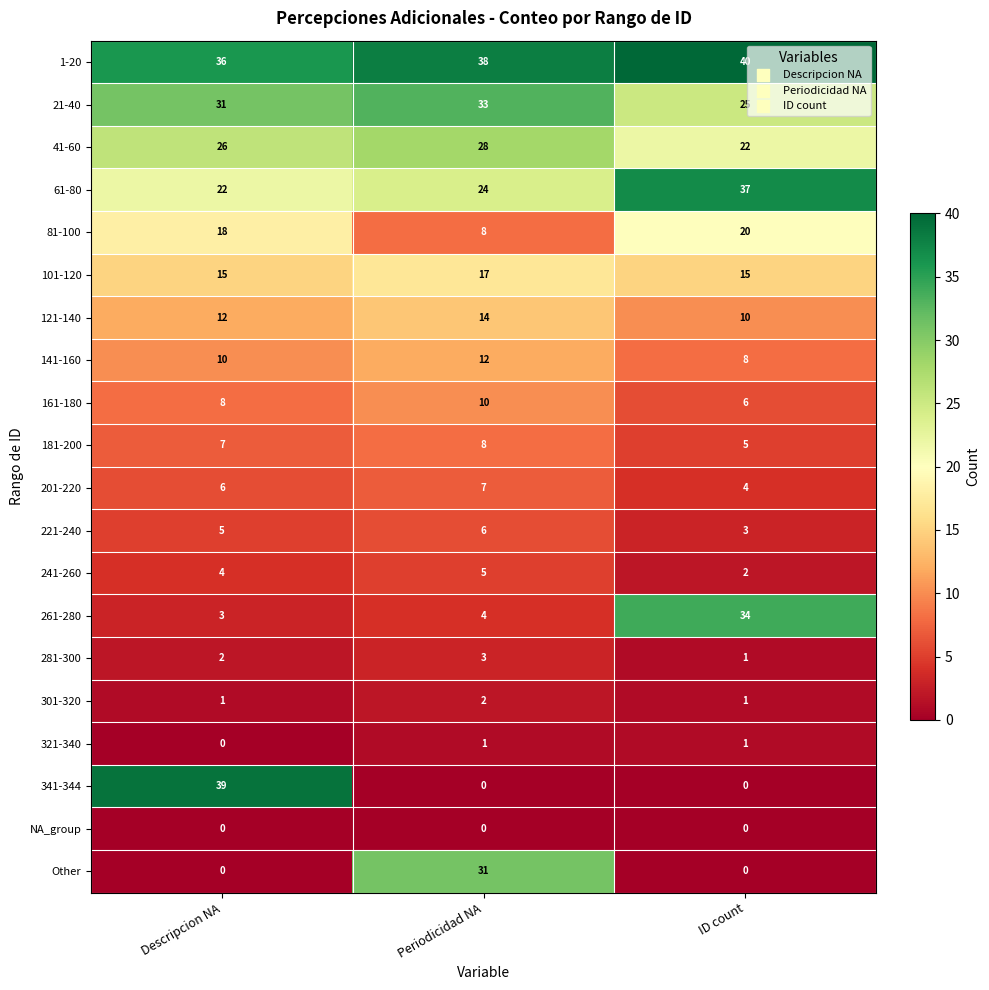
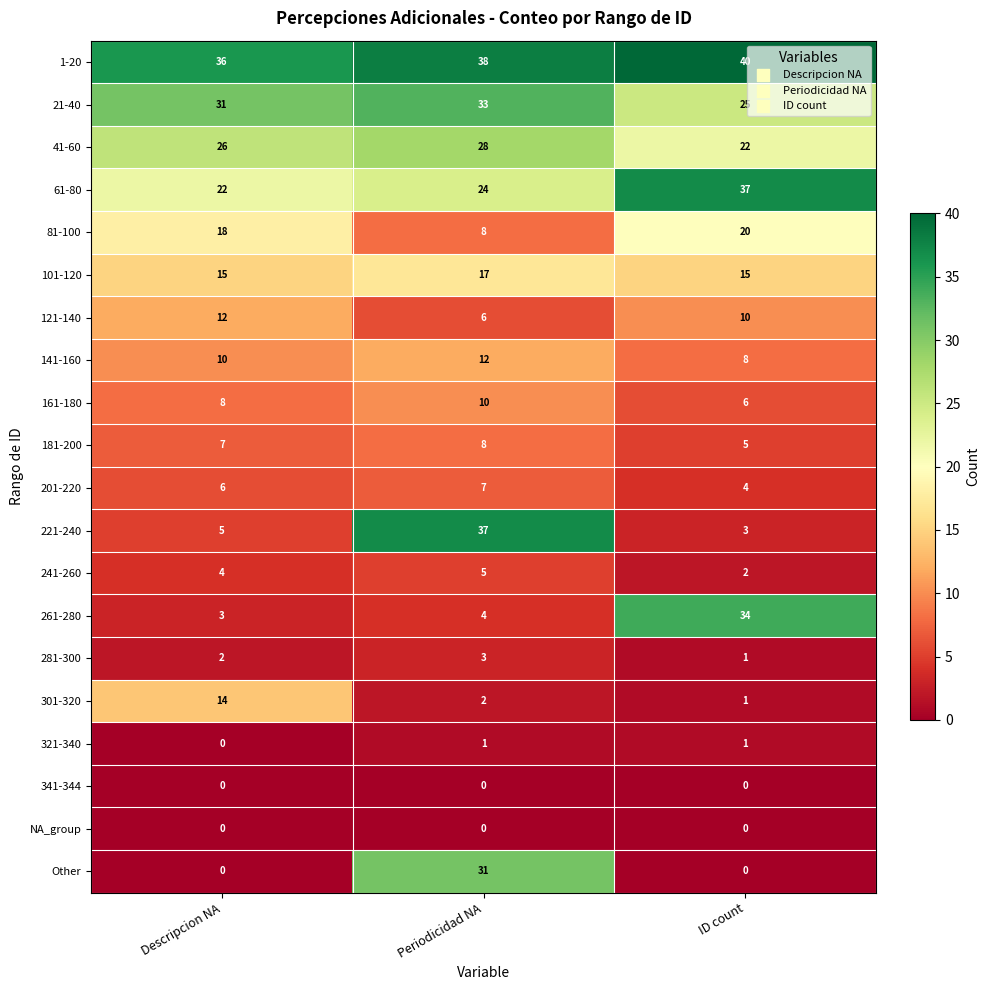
121-140, Periodicidad NA: 14 -> 6
221-240, Periodicidad NA: 6 -> 37
301-320, Descripcion NA: 1 -> 14
341-344, Descripcion NA: 39 -> 0
